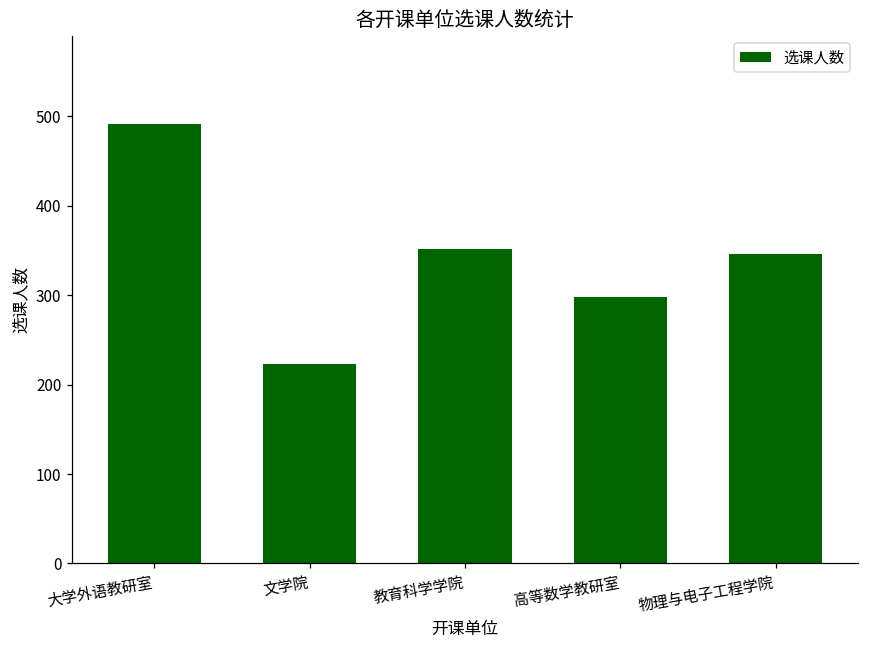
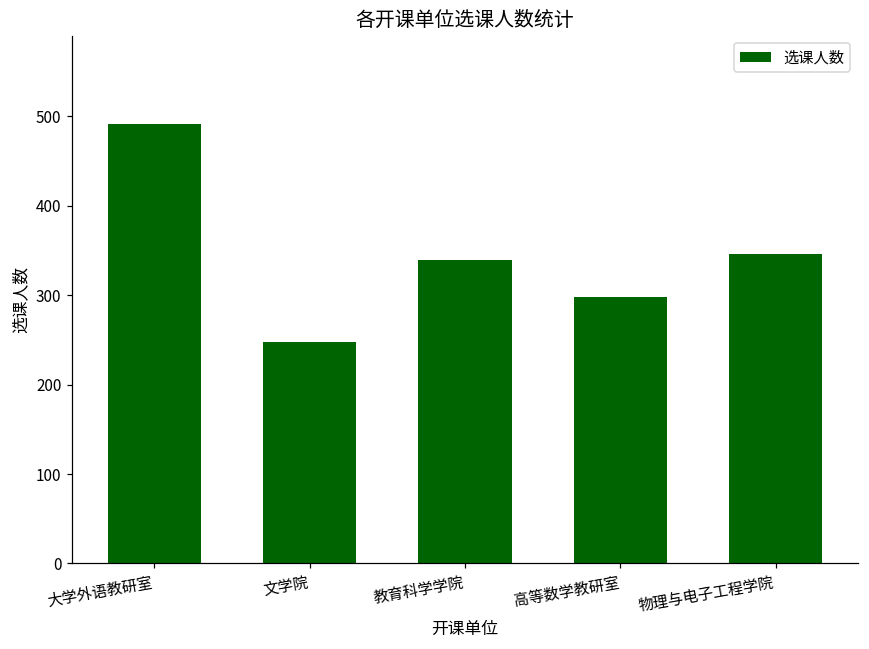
文学院: 220 -> 250
教育科学学院: 350 -> 340
